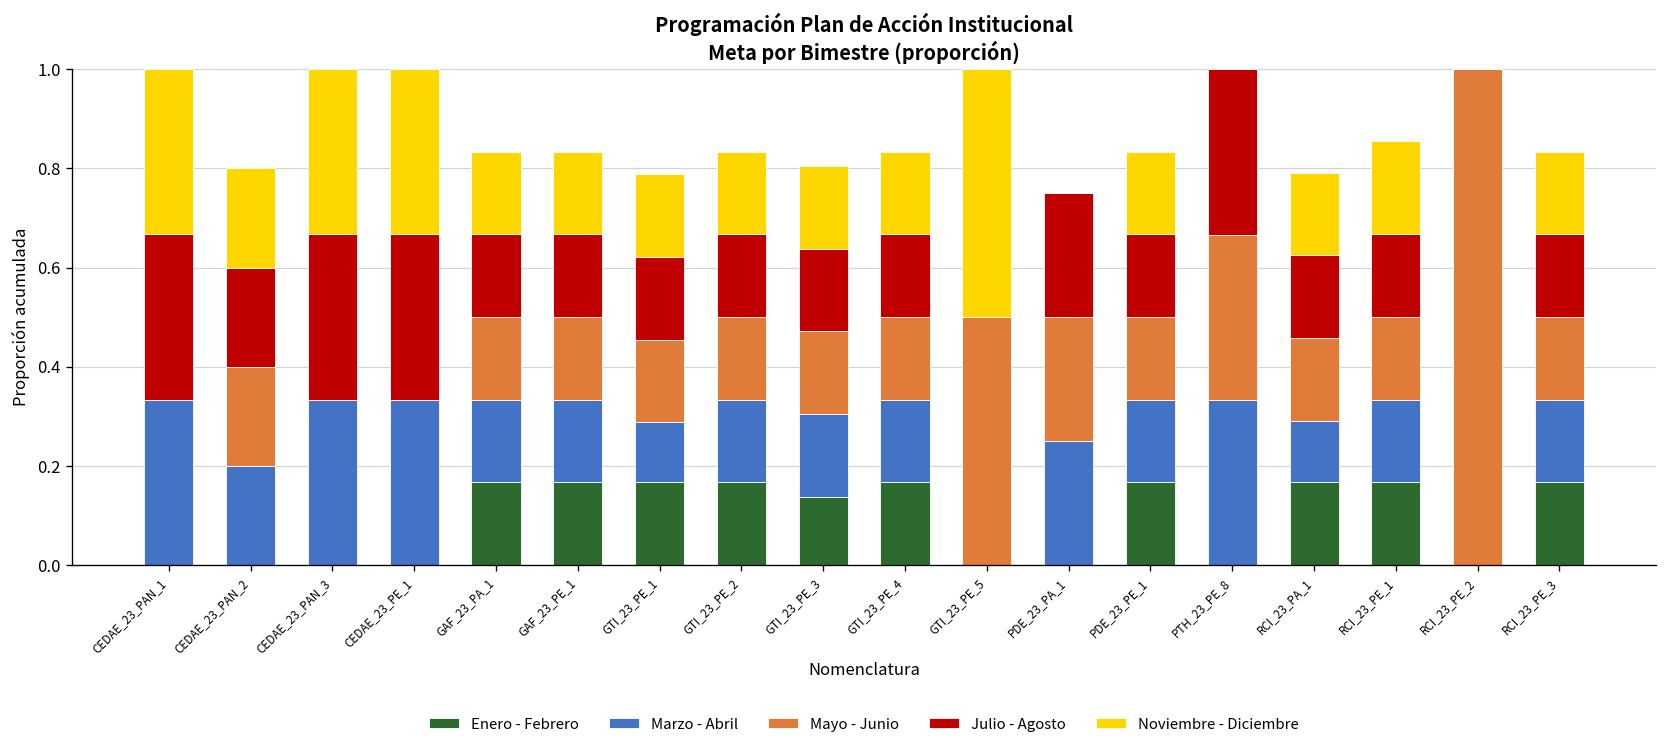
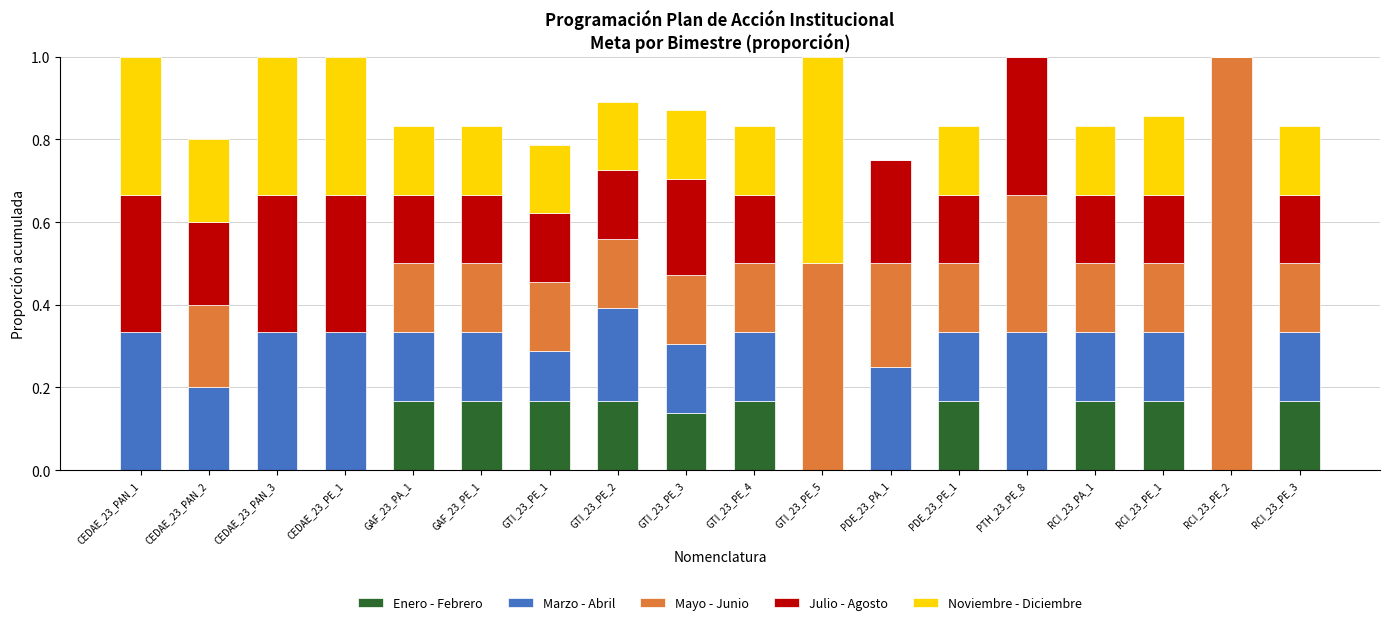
Marzo - Abril, GTI_23_PE_2: 0.17 -> 0.23
Julio - Agosto, GTI_23_PE_3: 0.17 -> 0.23
Marzo - Abril, RCI_23_PA_1: 0.12 -> 0.17
